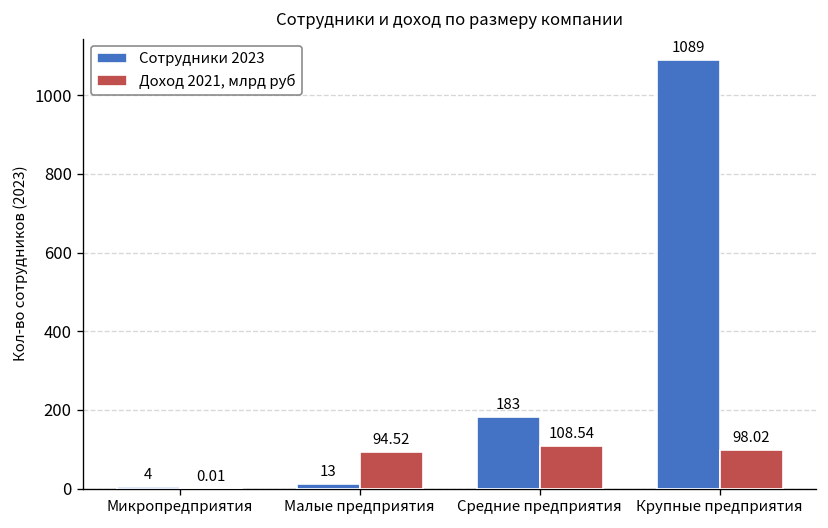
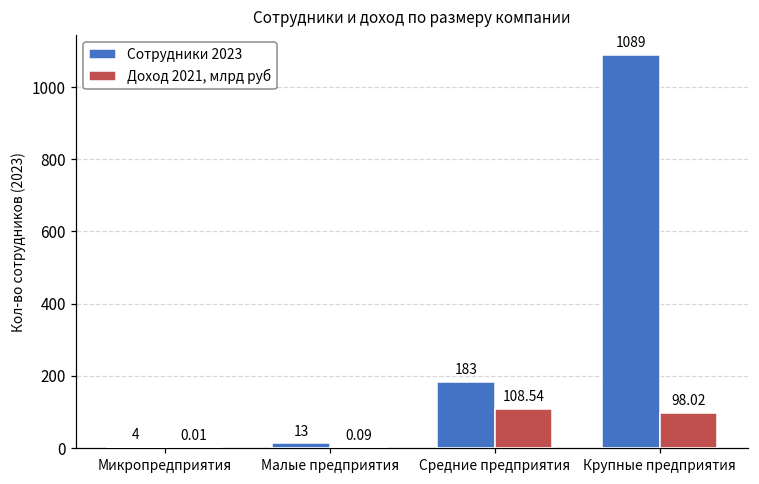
Доход 2021, млрд руб, Малые предприятия: 94.52 -> 0.09
